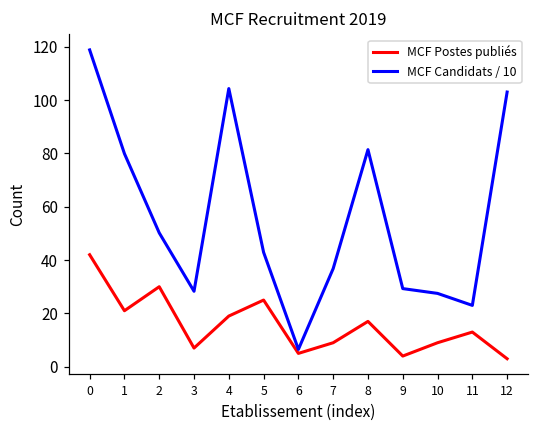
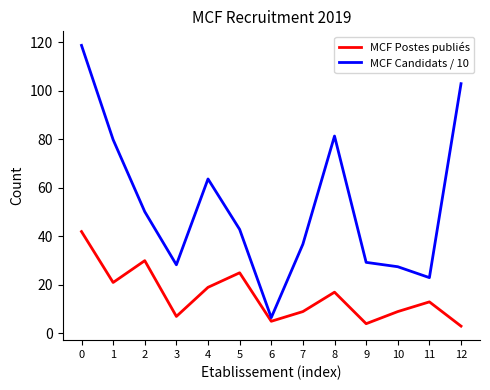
MCF Candidats / 10, 4: 104 -> 64
